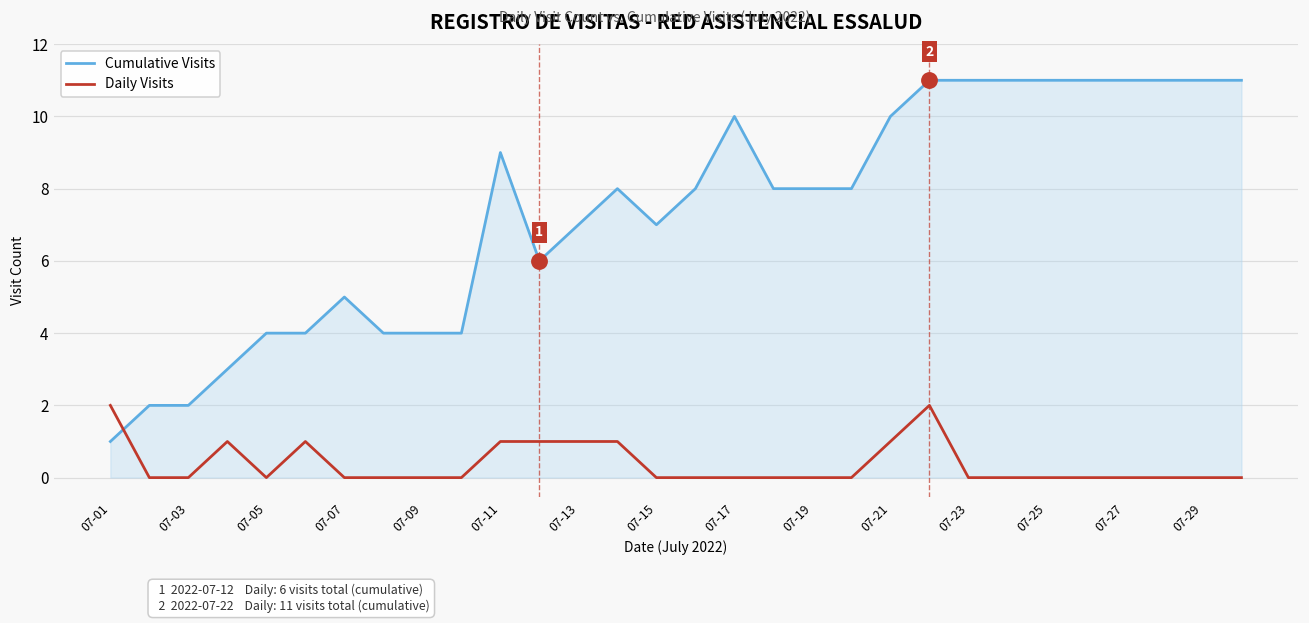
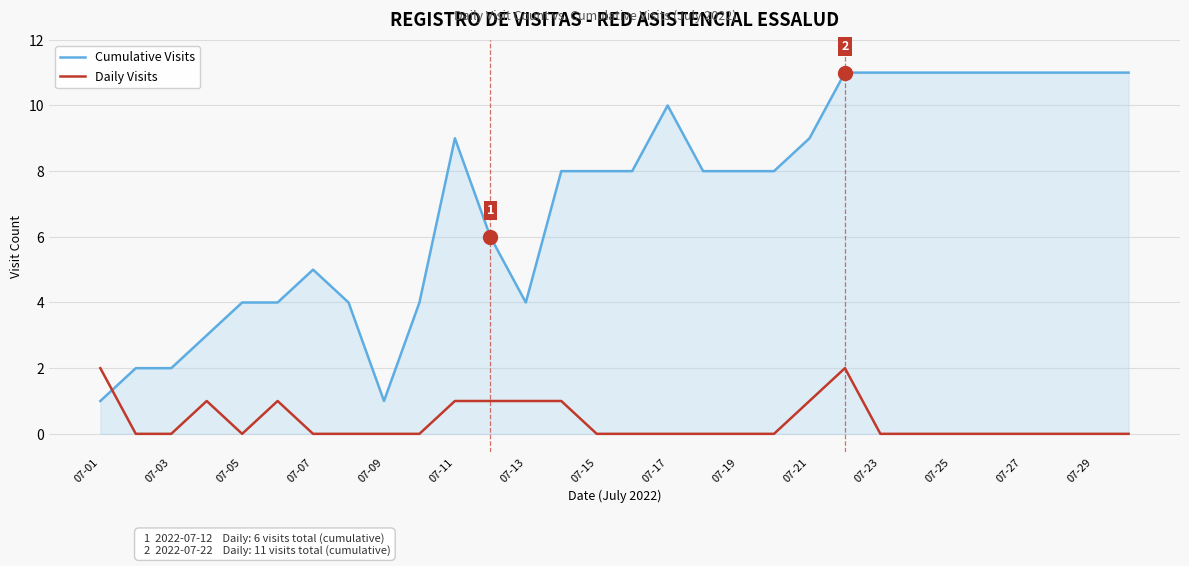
Cumulative Visits, 07-09: 4 -> 1
Cumulative Visits, 07-13: 7 -> 4
Cumulative Visits, 07-15: 7 -> 8
Cumulative Visits, 07-21: 10 -> 9
